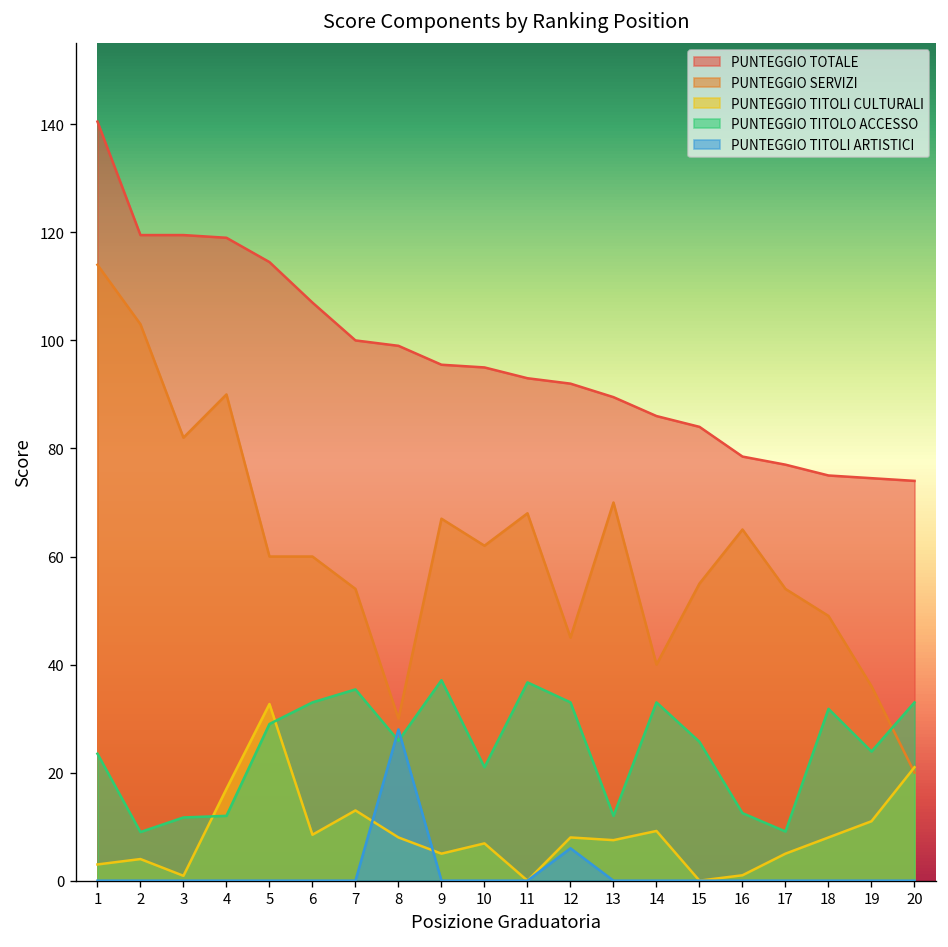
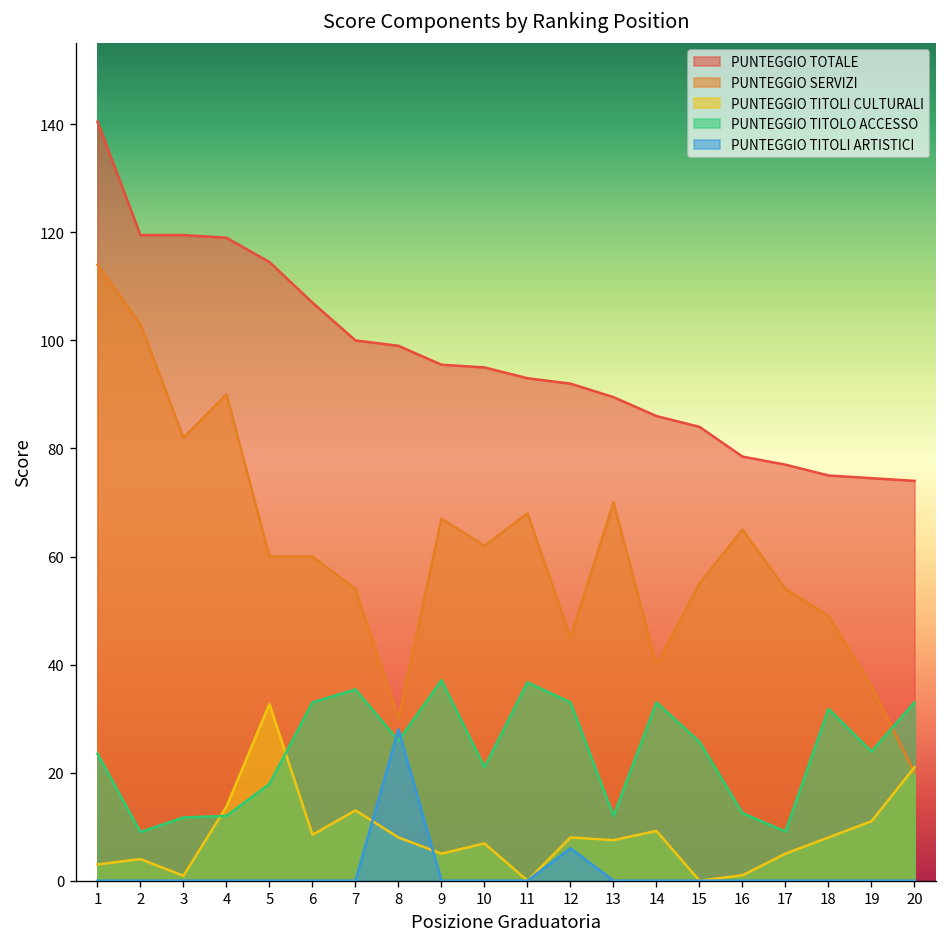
PUNTEGGIO TITOLI CULTURALI, 4: 17 -> 14
PUNTEGGIO TITOLO ACCESSO, 5: 29 -> 18
